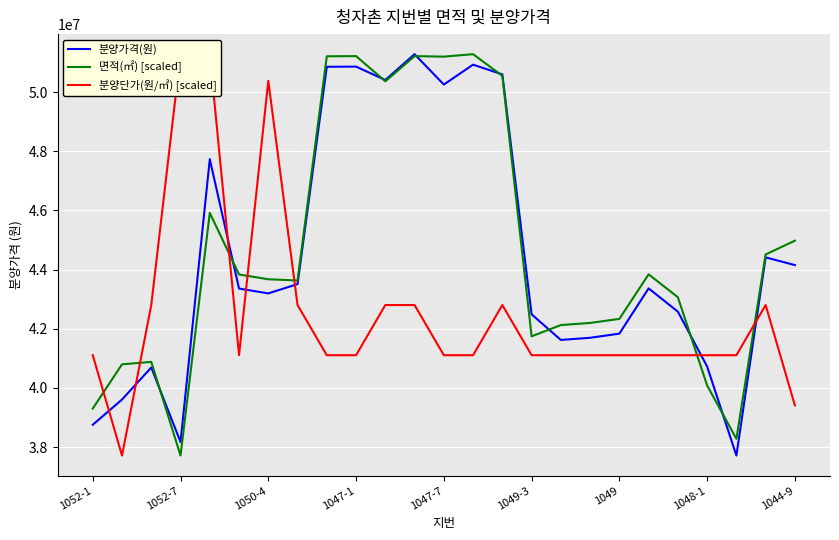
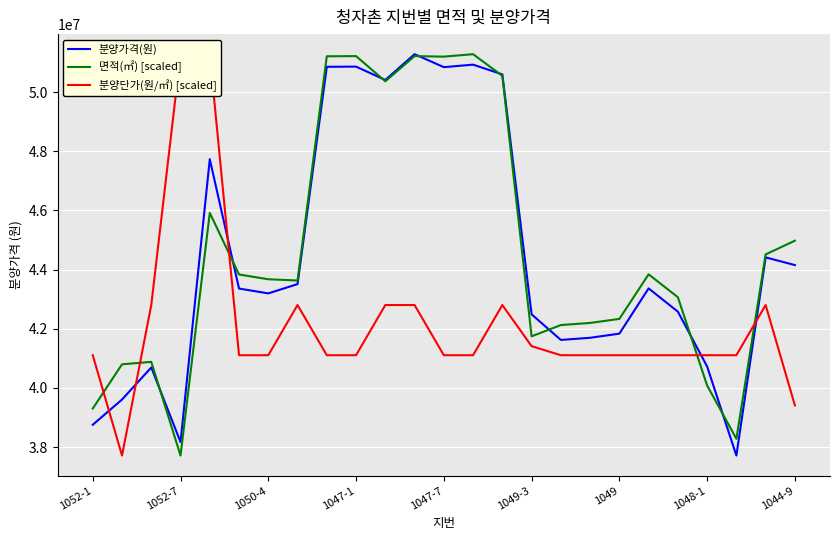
분양단가(원/㎡) [scaled], 1050-4: 50400000 -> 41100000
분양가격(원), 1047-7: 50300000 -> 50800000
분양단가(원/㎡) [scaled], 1049-3: 41100000 -> 41400000
